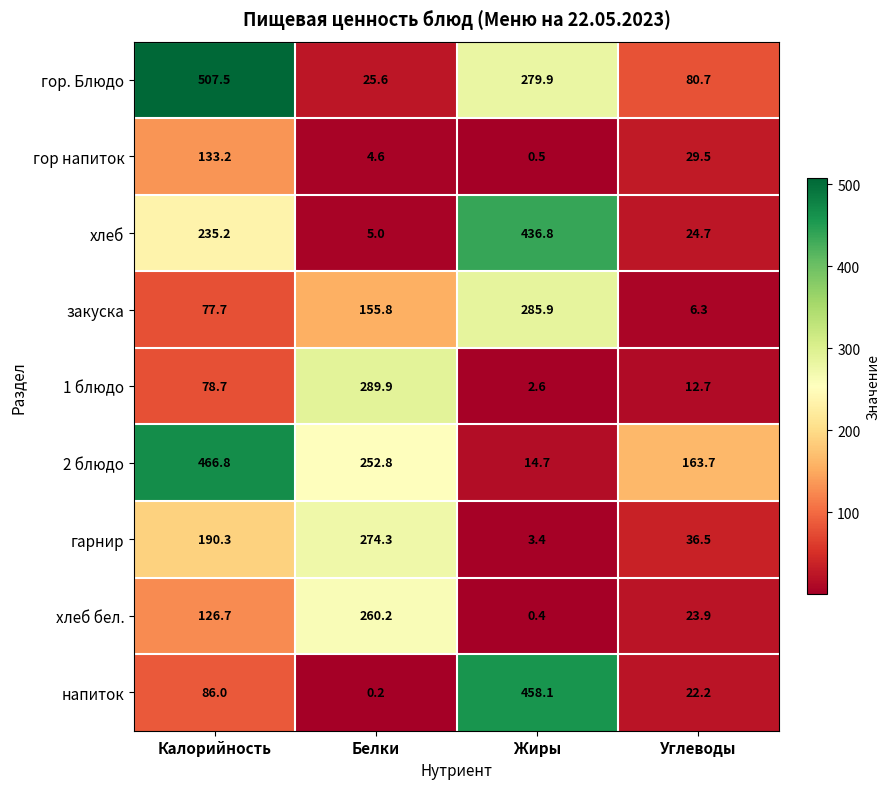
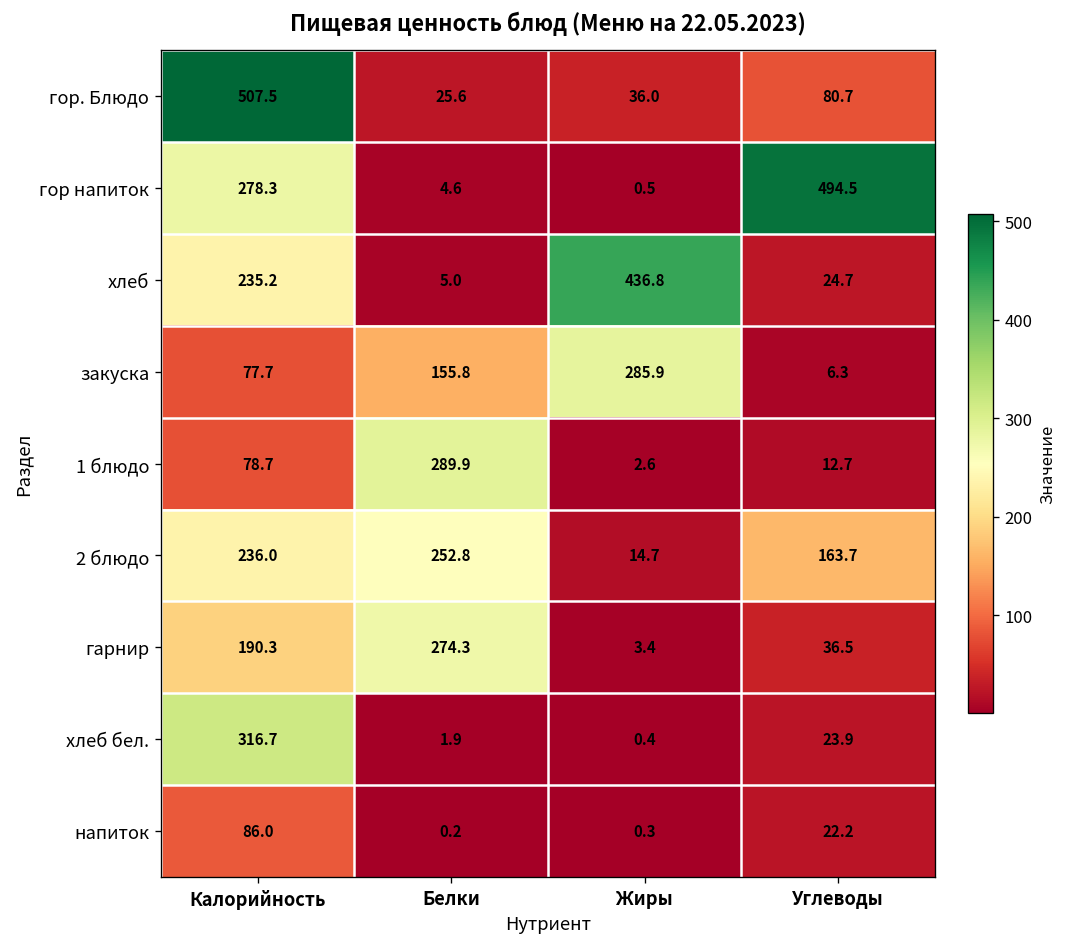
гор. Блюдо, Жиры: 279.9 -> 36.0
гор напиток, Калорийность: 133.2 -> 278.3
гор напиток, Углеводы: 29.5 -> 494.5
2 блюдо, Калорийность: 466.8 -> 236.0
хлеб бел., Калорийность: 126.7 -> 316.7
хлеб бел., Белки: 260.2 -> 1.9
напиток, Жиры: 458.1 -> 0.3
